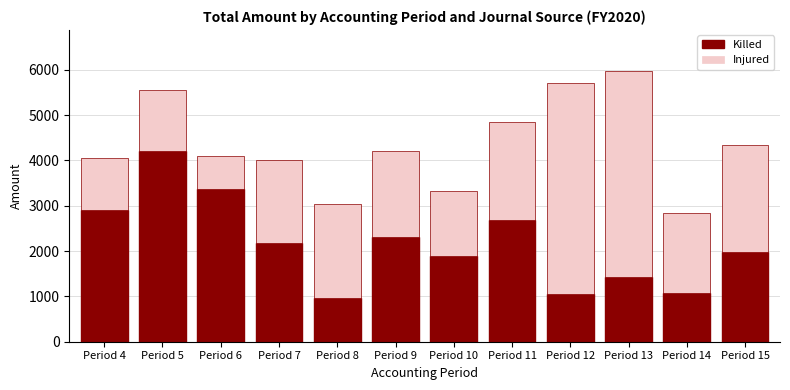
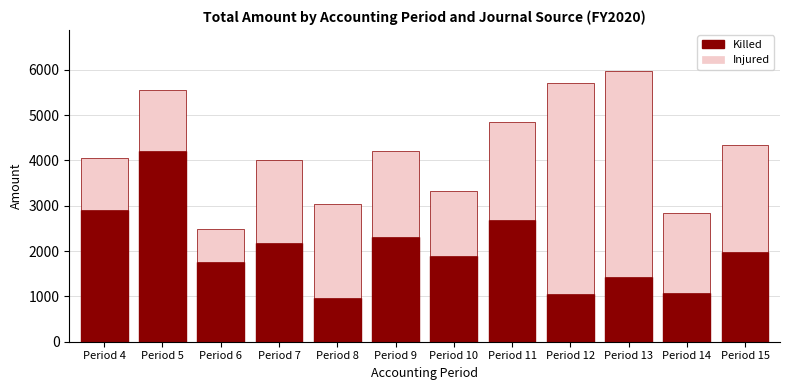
Killed, Period 6: 3400 -> 1800
